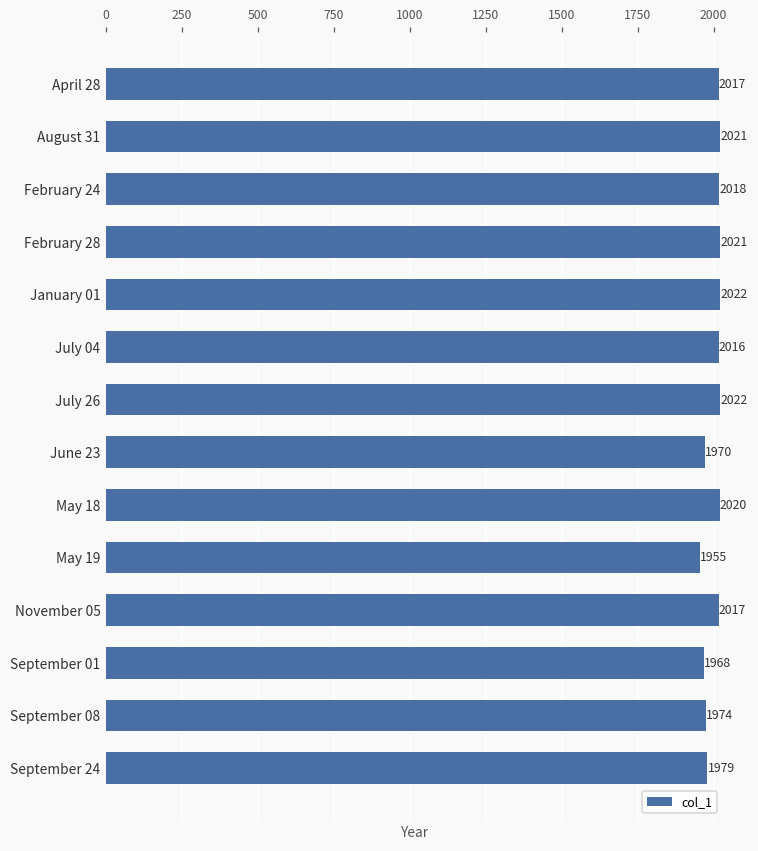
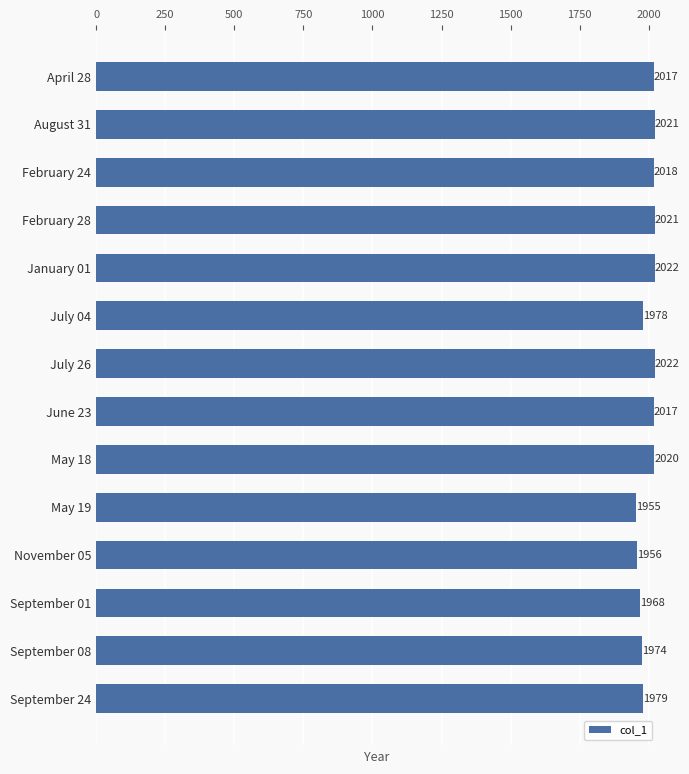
July 04: 2016 -> 1978
June 23: 1970 -> 2017
November 05: 2017 -> 1956
